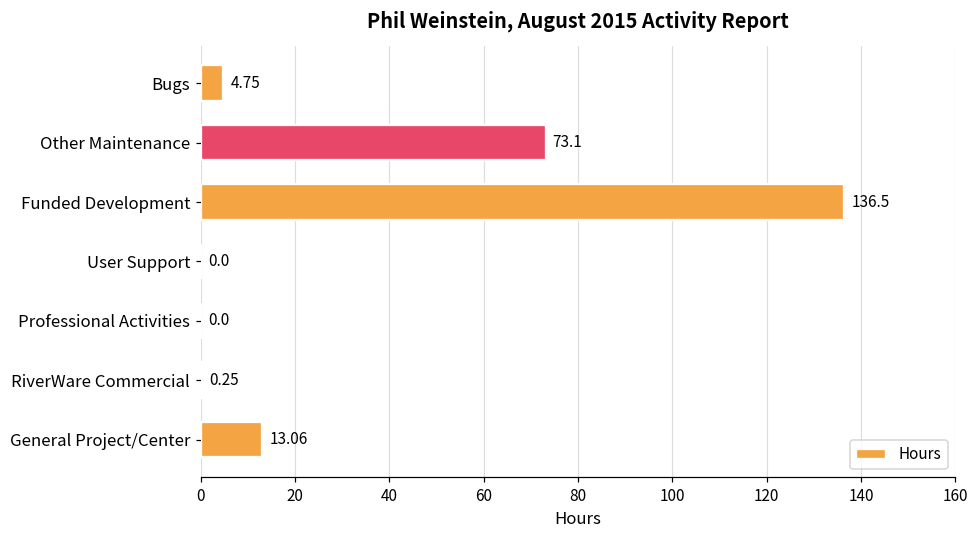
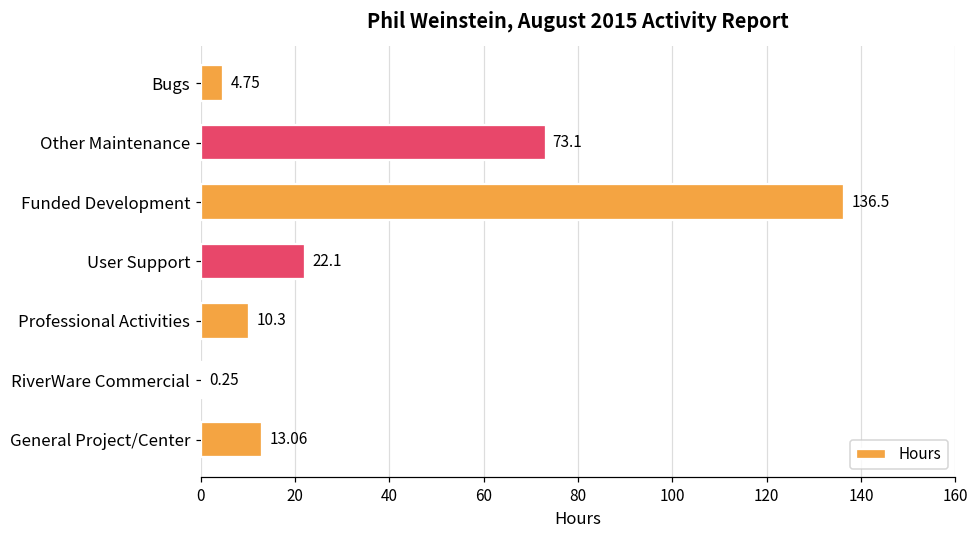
User Support: 0.0 -> 22.1
Professional Activities: 0.0 -> 10.3
